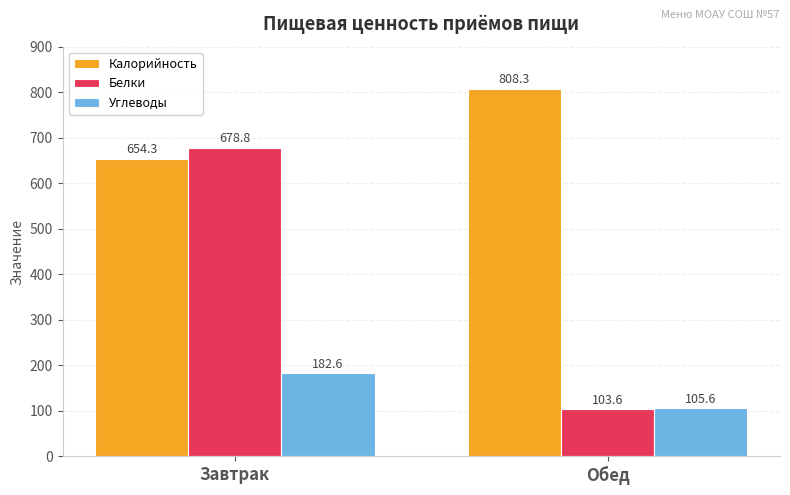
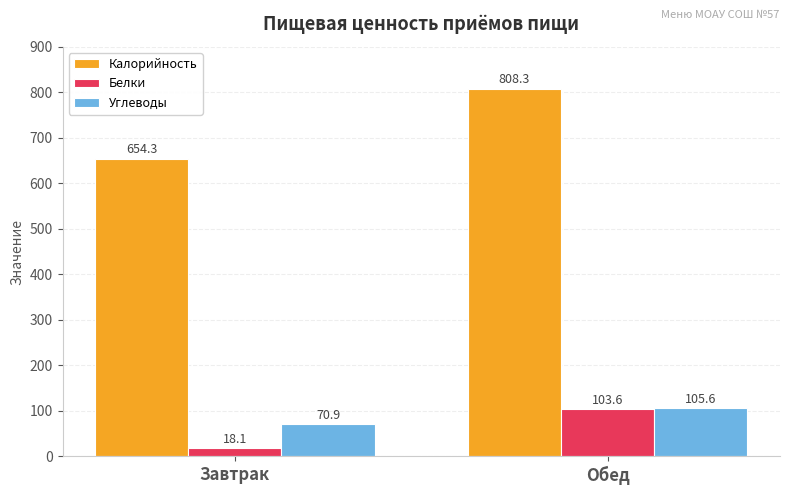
Белки, Завтрак: 678.8 -> 18.1
Углеводы, Завтрак: 182.6 -> 70.9
